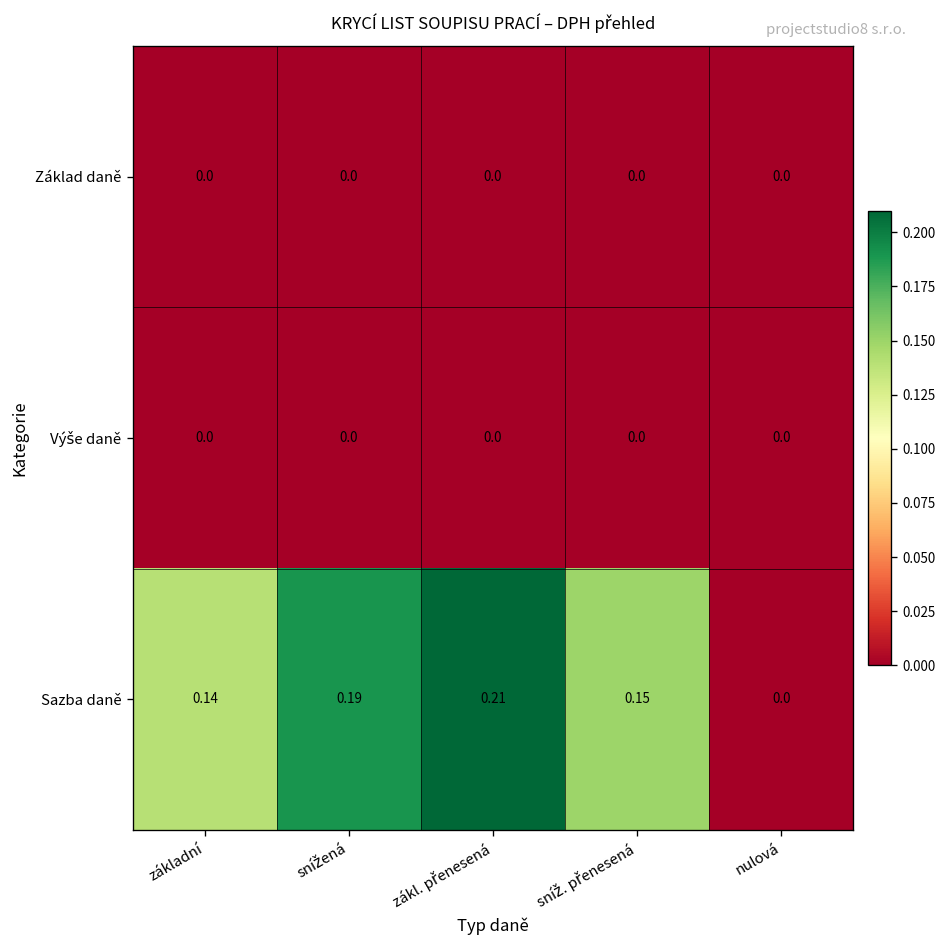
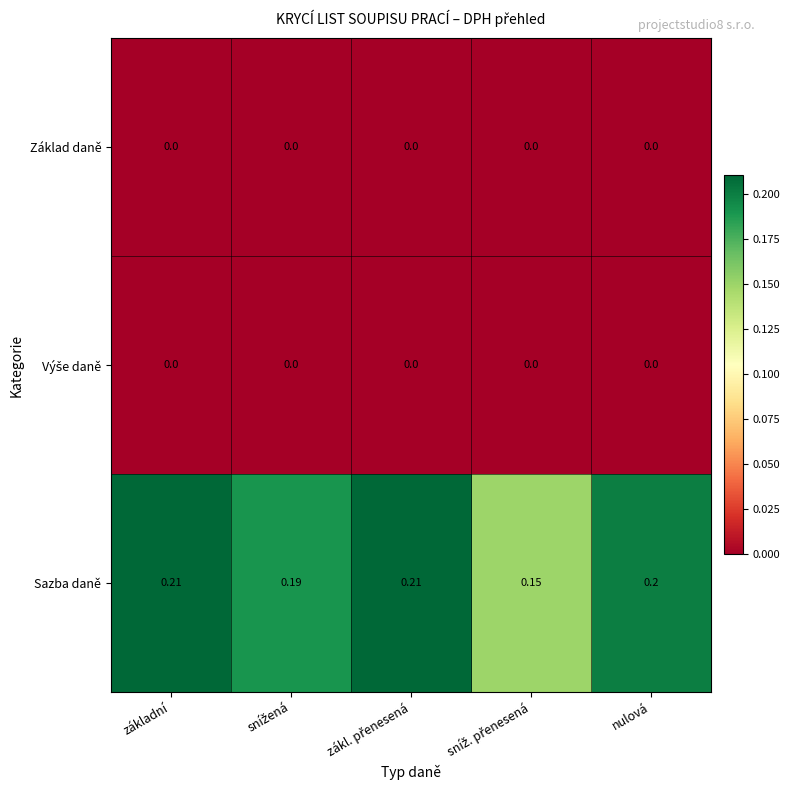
Sazba daně, základní: 0.14 -> 0.21
Sazba daně, nulová: 0.0 -> 0.2
